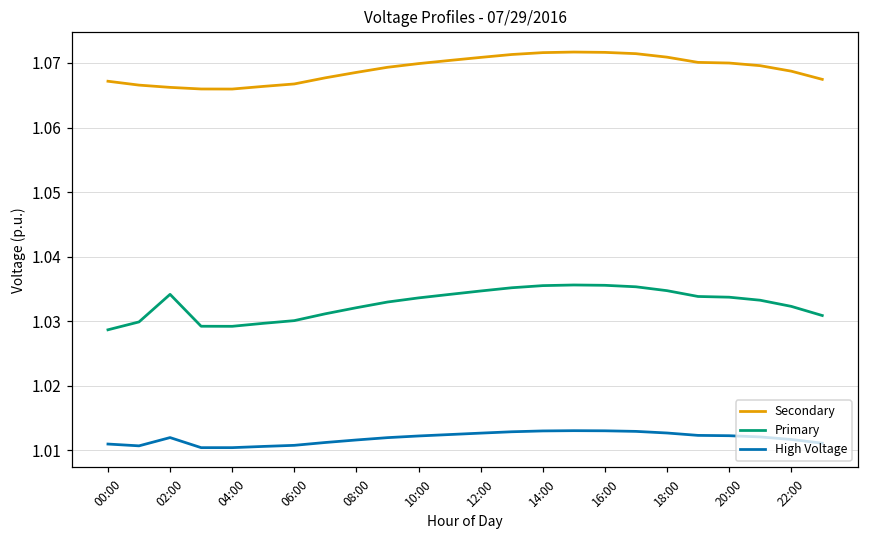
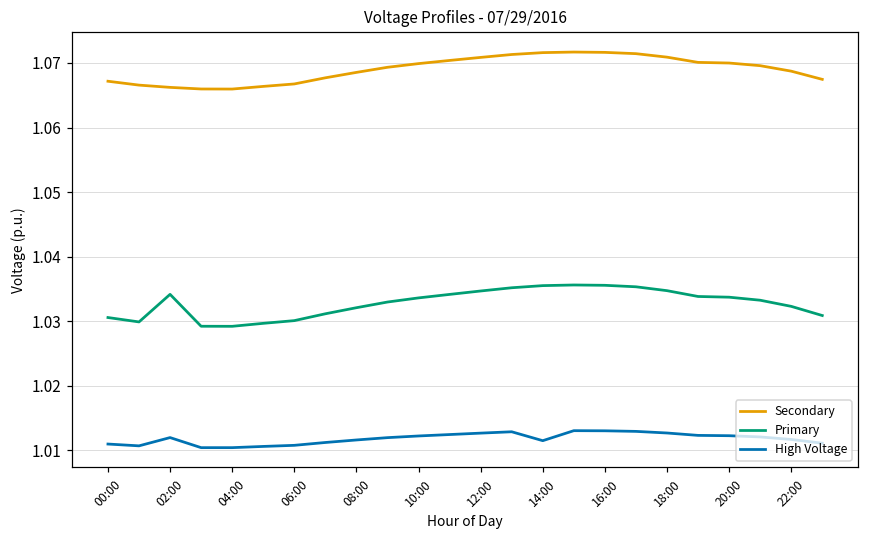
Primary, 00:00: 1.029 -> 1.031
High Voltage, 14:00: 1.013 -> 1.012
